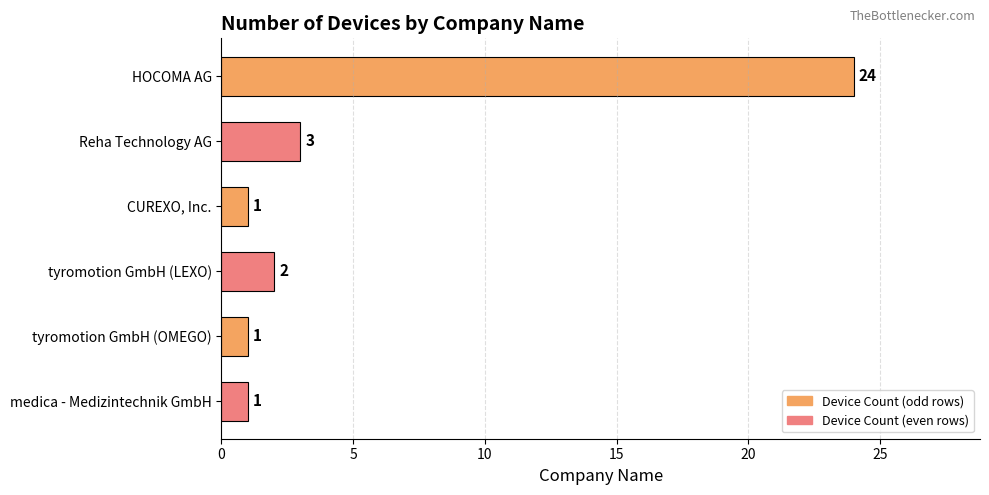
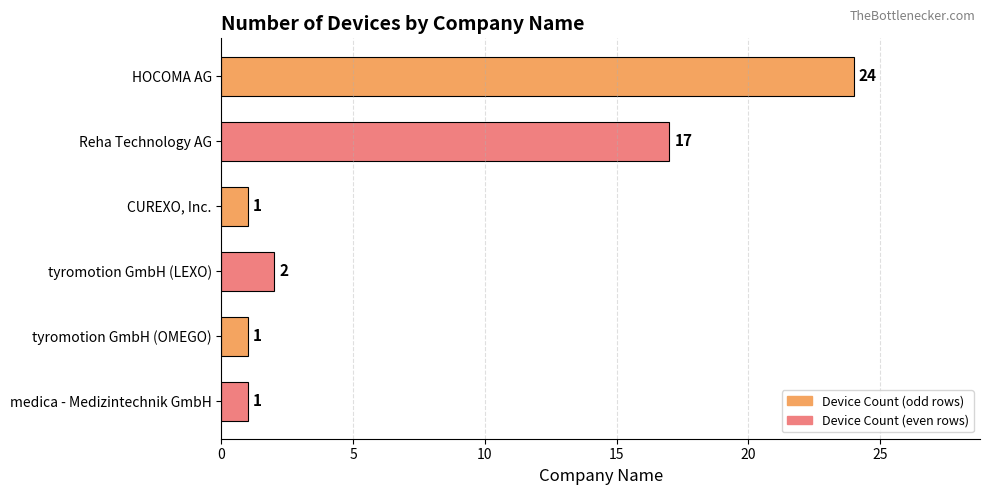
Reha Technology AG: 3 -> 17
